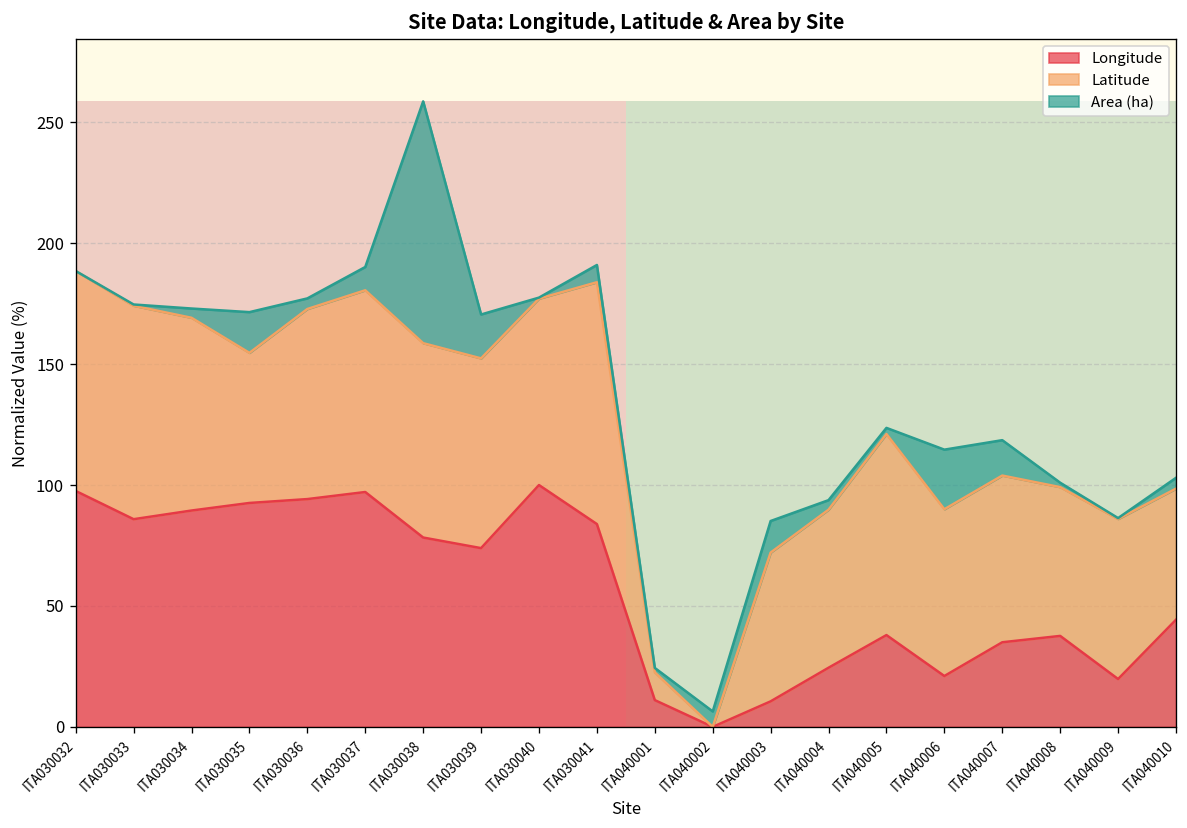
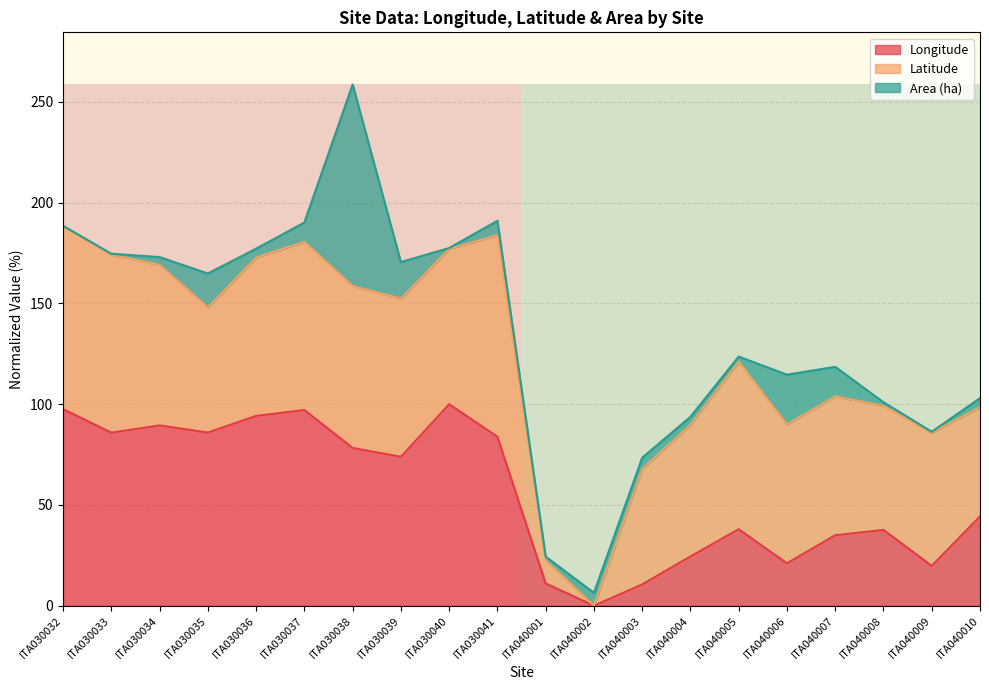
Longitude, ITA030035: 93 -> 86
Latitude, ITA040003: 62 -> 57
Area (ha), ITA040003: 13 -> 6
